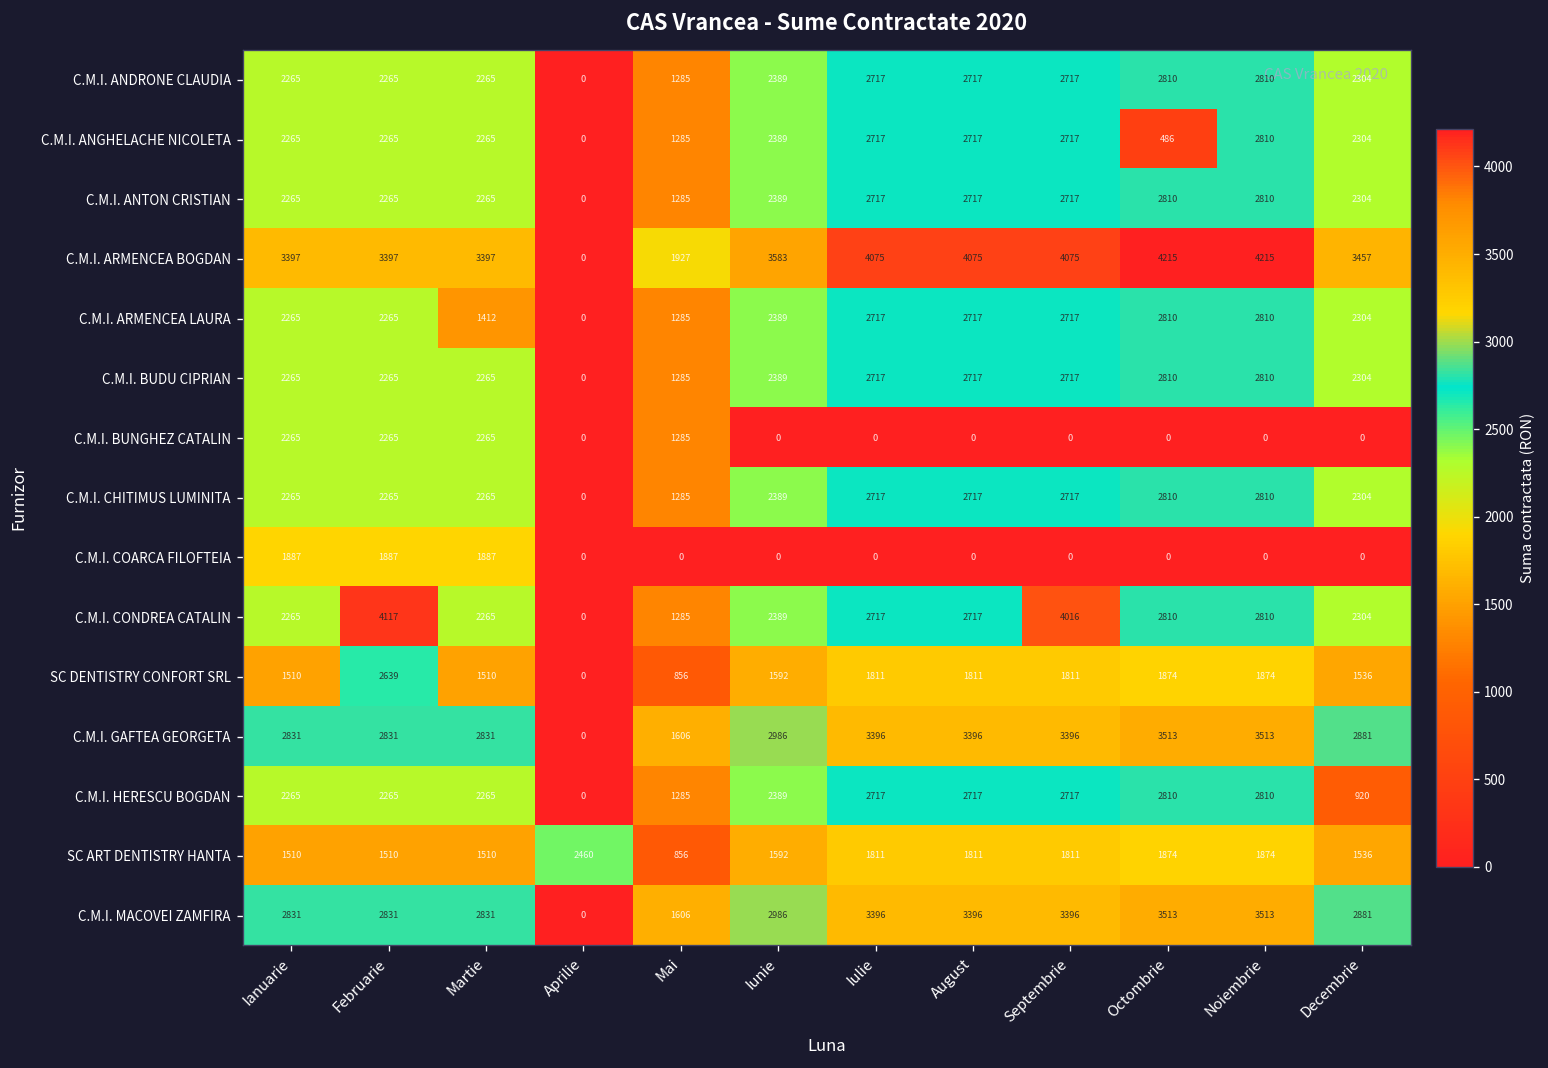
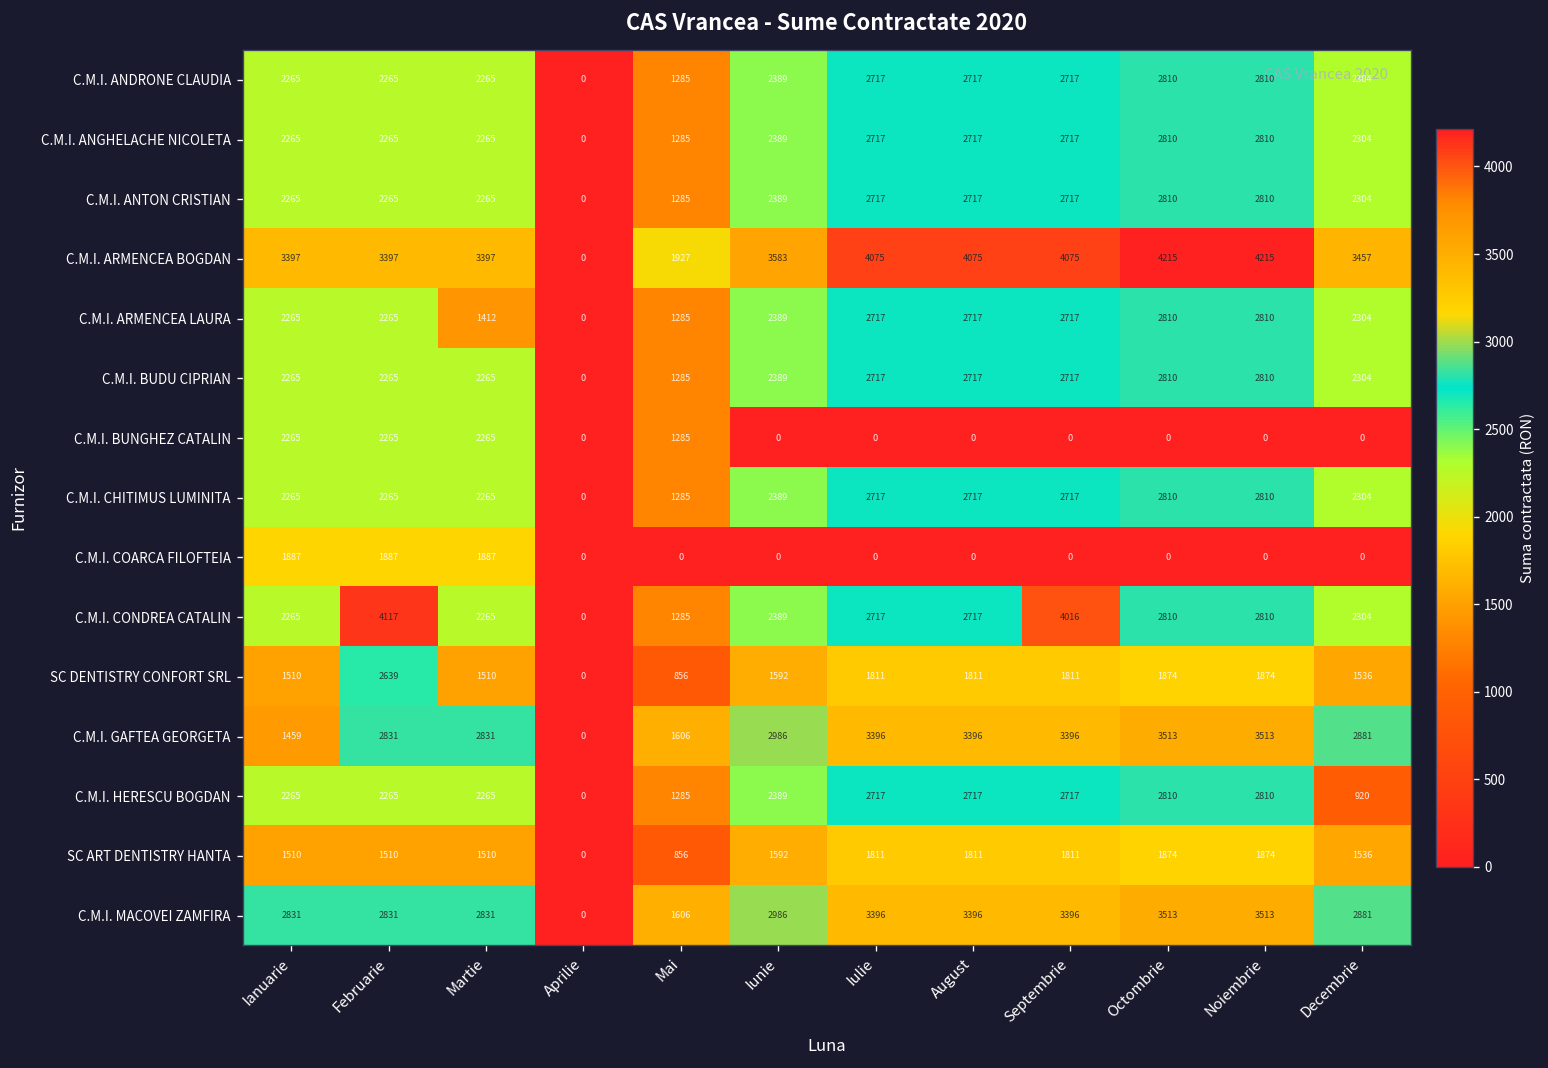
C.M.I. ANGHELACHE NICOLETA, Octombrie: 486 -> 2810
C.M.I. GAFTEA GEORGETA, Ianuarie: 2831 -> 1459
SC ART DENTISTRY HANTA, Aprilie: 2460 -> 0
